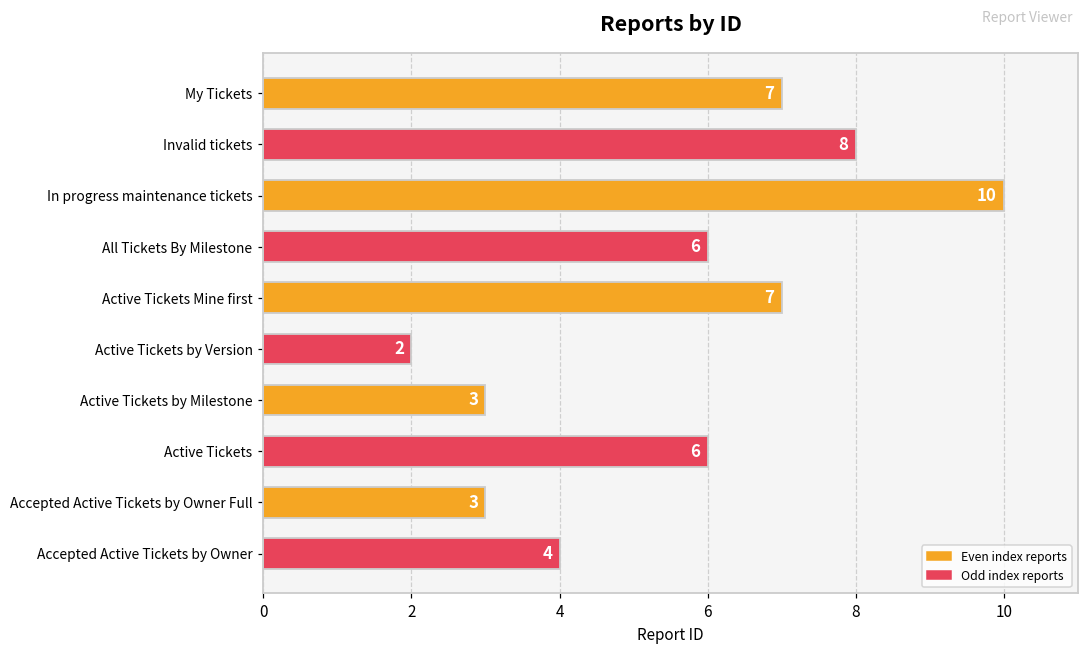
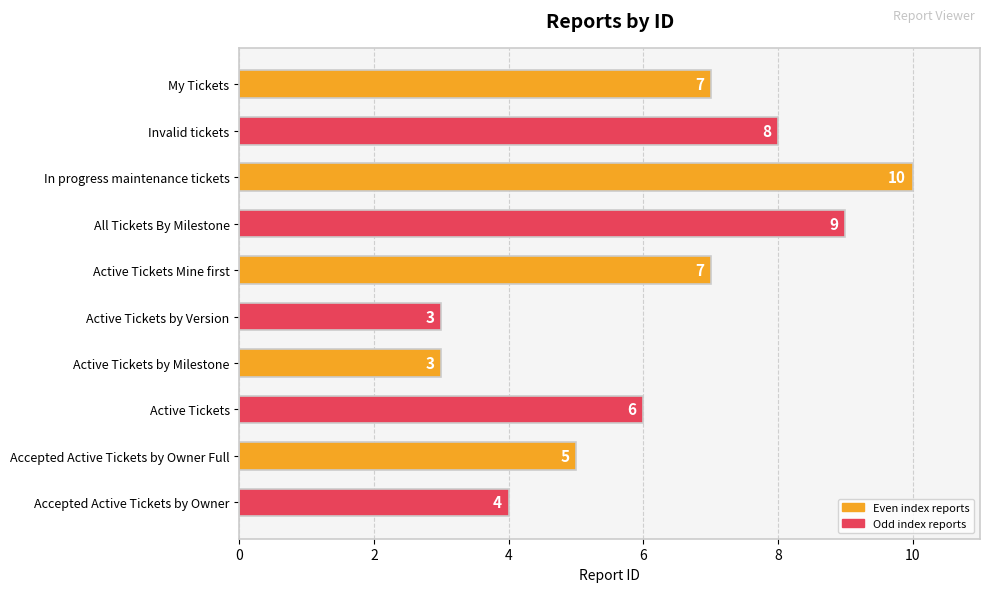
All Tickets By Milestone: 6 -> 9
Active Tickets by Version: 2 -> 3
Accepted Active Tickets by Owner Full: 3 -> 5
